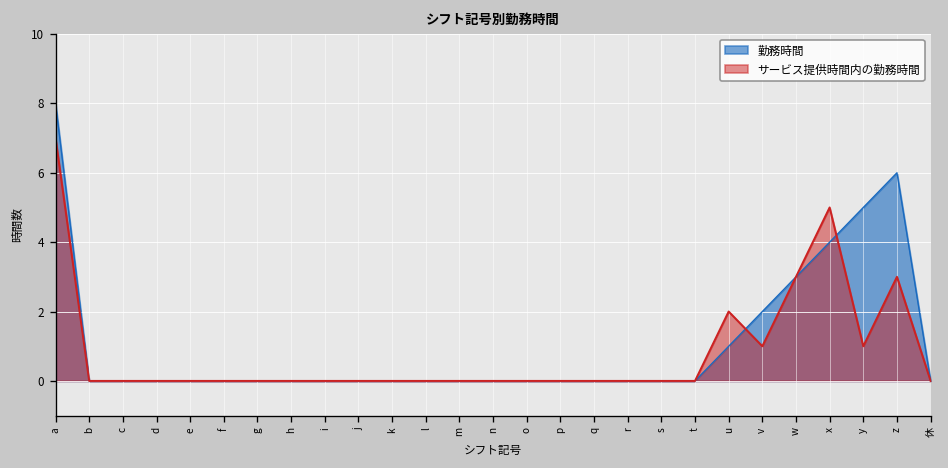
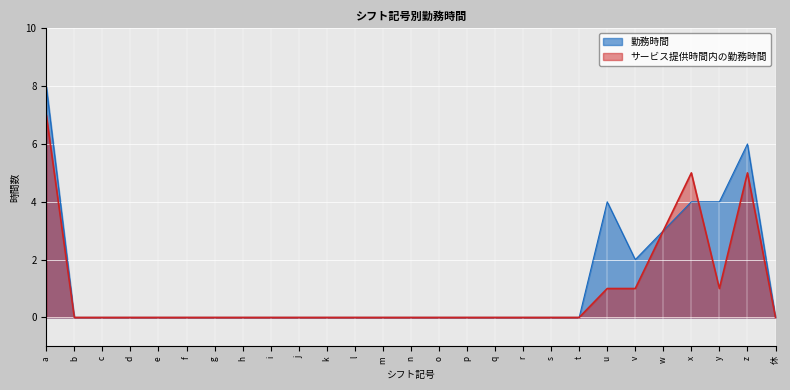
勤務時間, u: 1 -> 4
サービス提供時間内の勤務時間, u: 2 -> 1
勤務時間, y: 5 -> 4
サービス提供時間内の勤務時間, z: 3 -> 5
